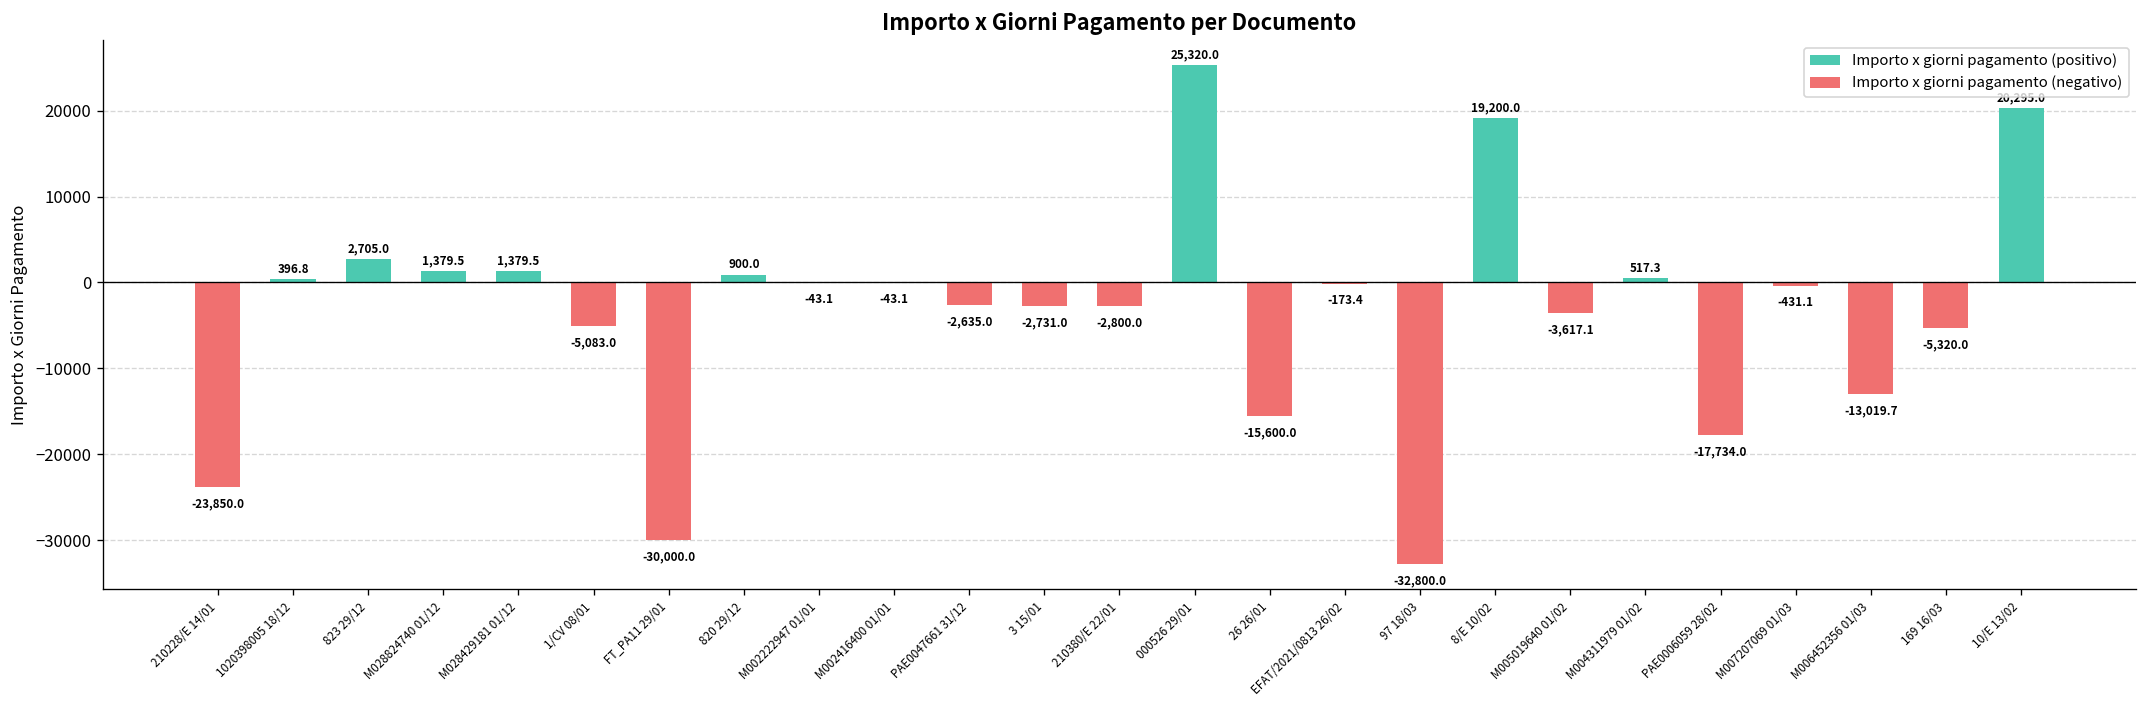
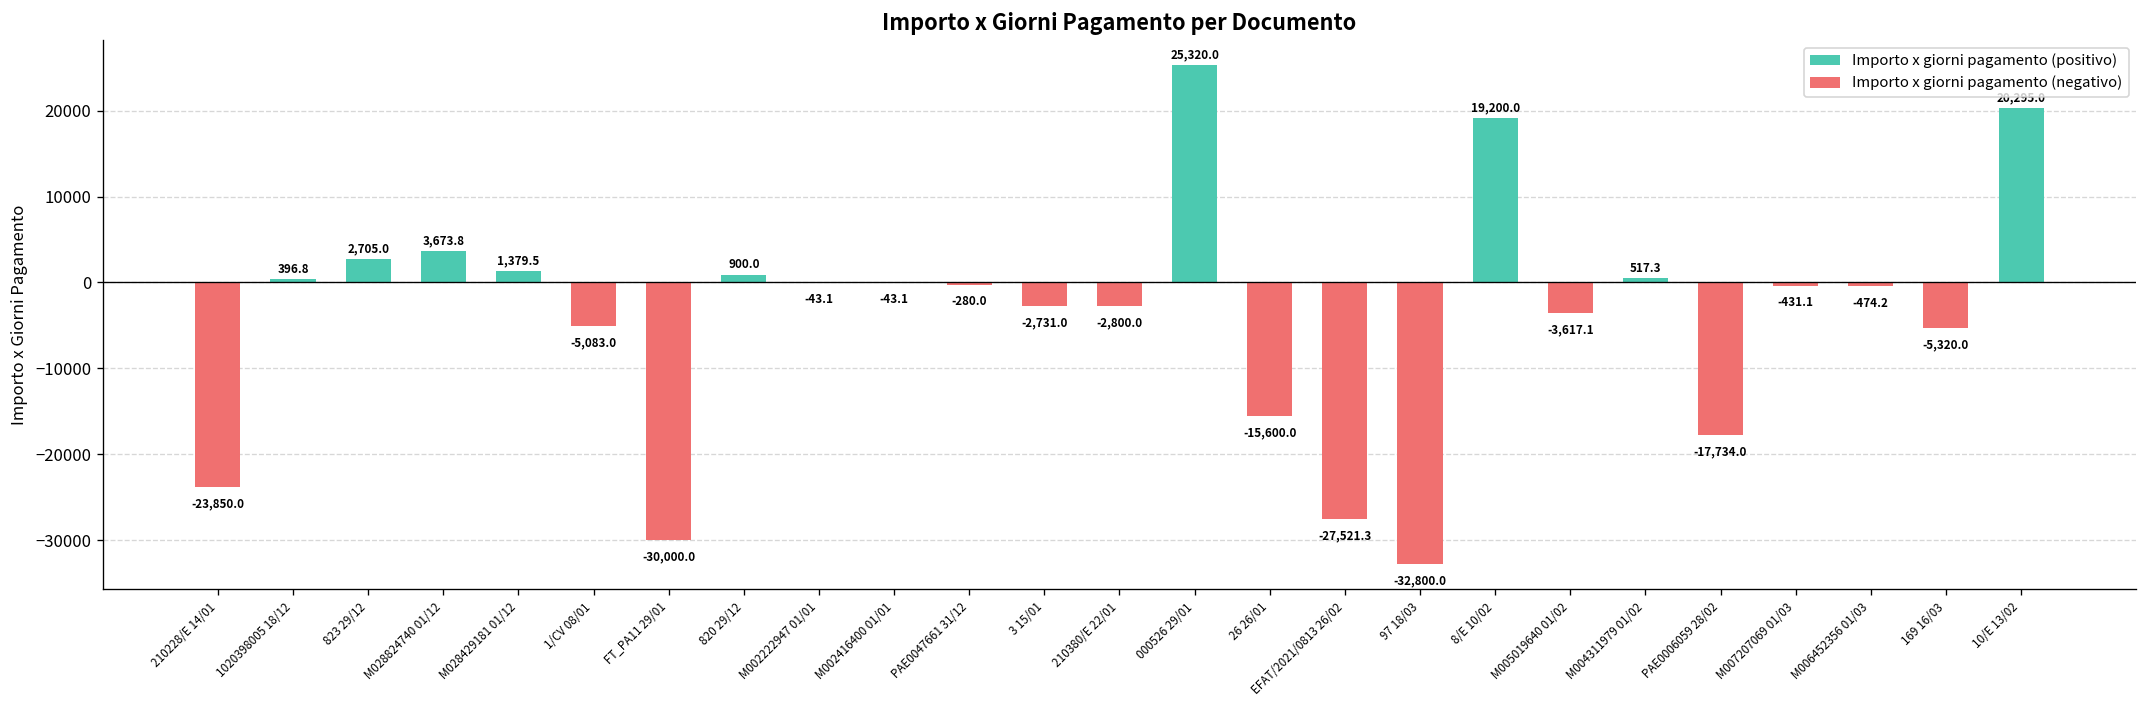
M028824740 01/12: 1,379.5 -> 3,673.8
PAE0047661 31/12: -2,635.0 -> -280.0
EFAT/2021/0813 26/02: -173.4 -> -27,521.3
M006452356 01/03: -13,019.7 -> -474.2
